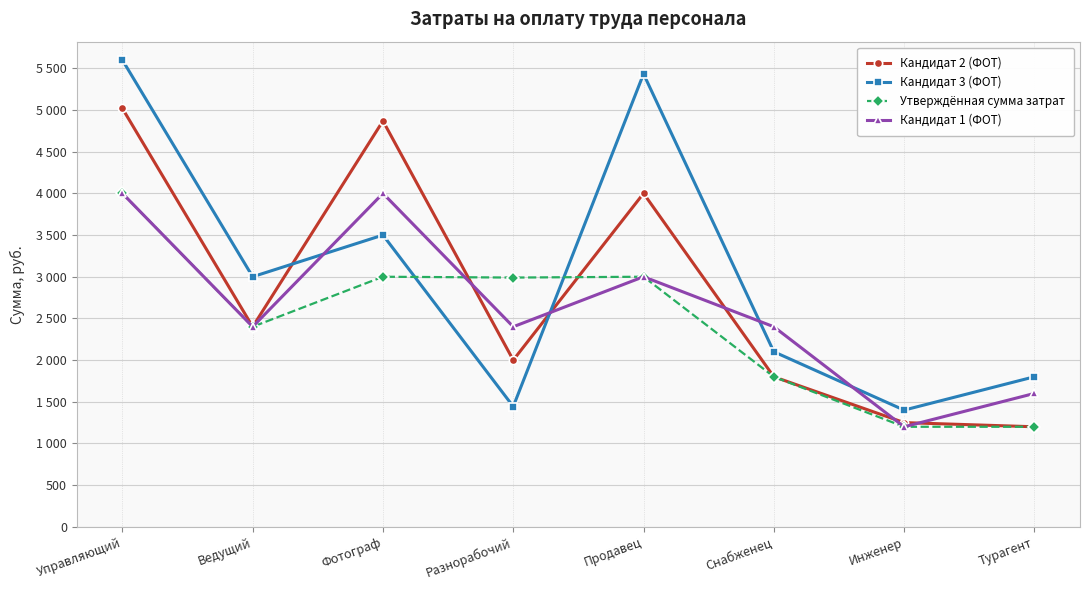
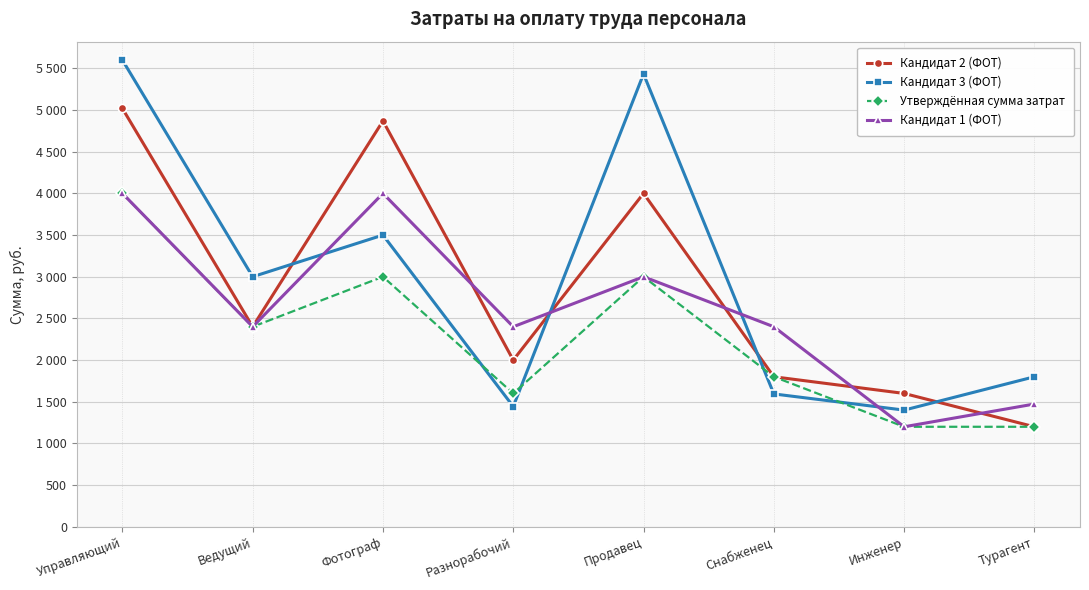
Утверждённая сумма затрат, Разнорабочий: 3000 -> 1600
Кандидат 3 (ФОТ), Снабженец: 2100 -> 1600
Кандидат 2 (ФОТ), Инженер: 1300 -> 1600
Кандидат 1 (ФОТ), Турагент: 1600 -> 1500
